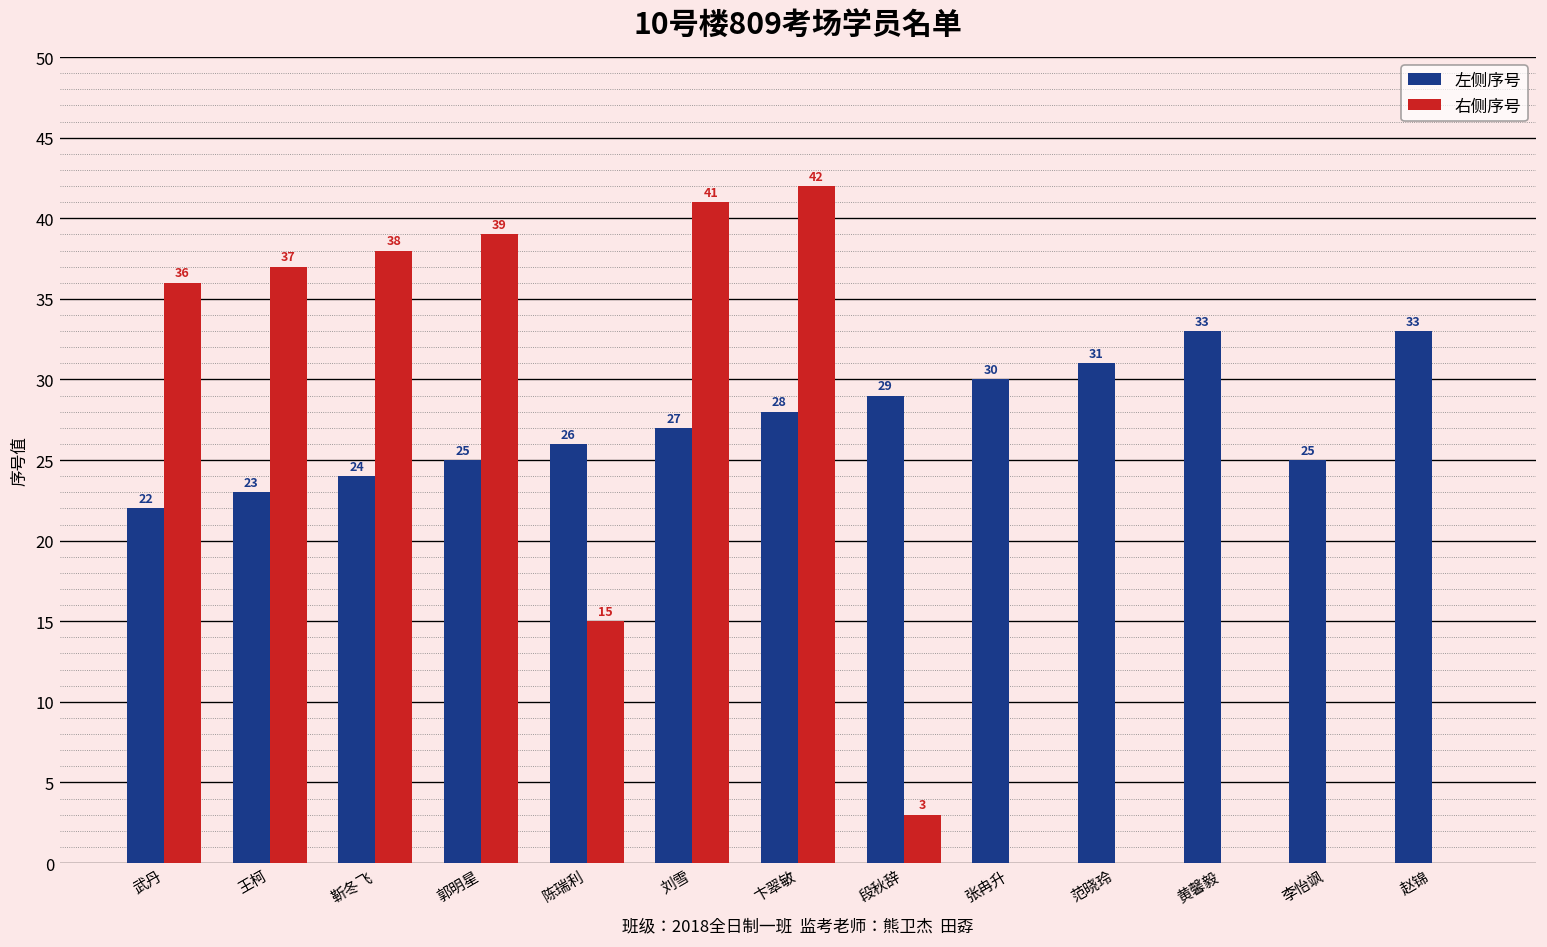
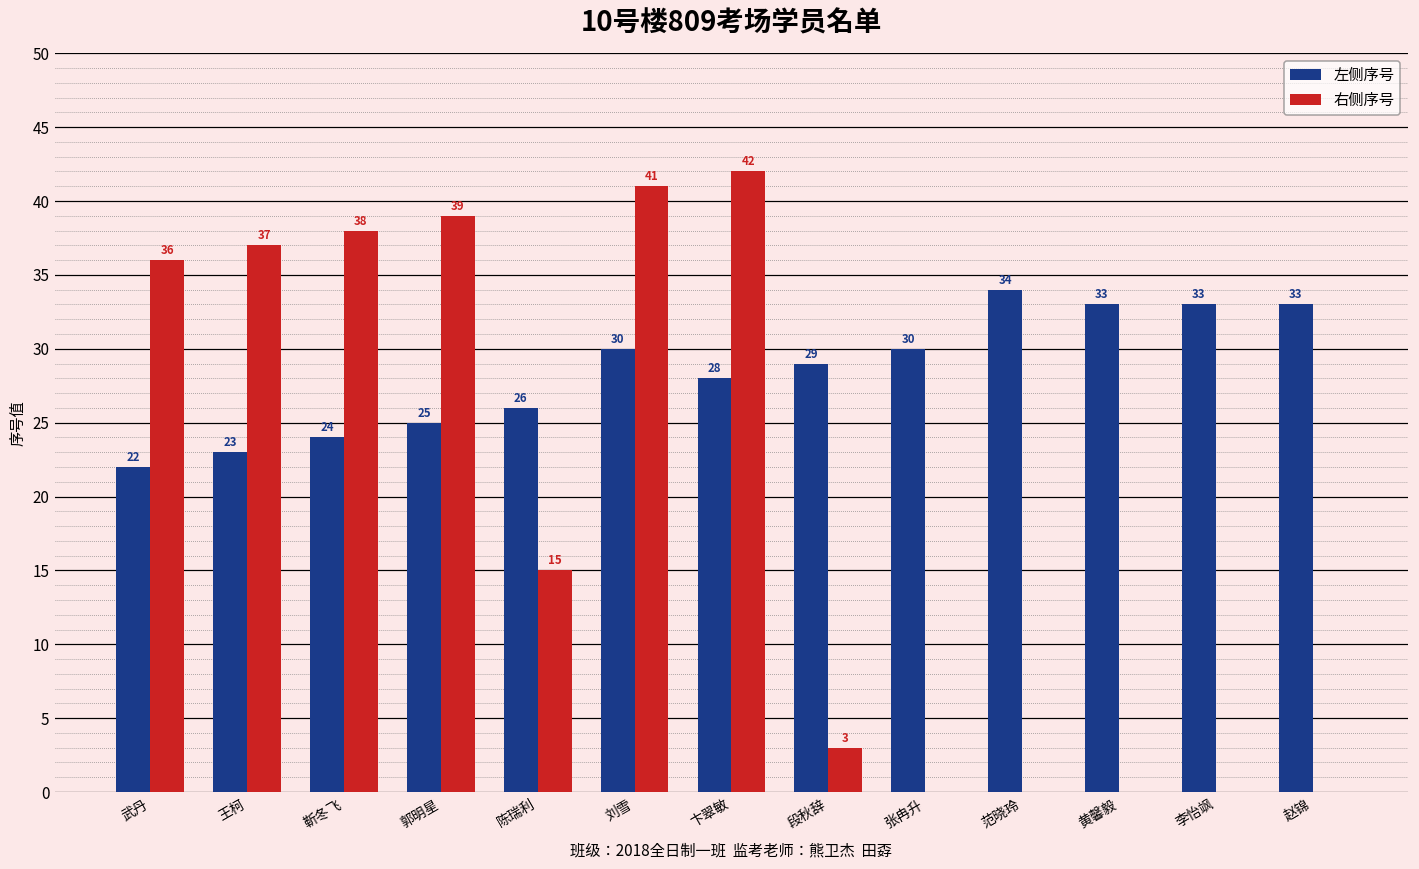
左侧序号, 刘雪: 27 -> 30
左侧序号, 范晓玲: 31 -> 34
左侧序号, 李怡飒: 25 -> 33
